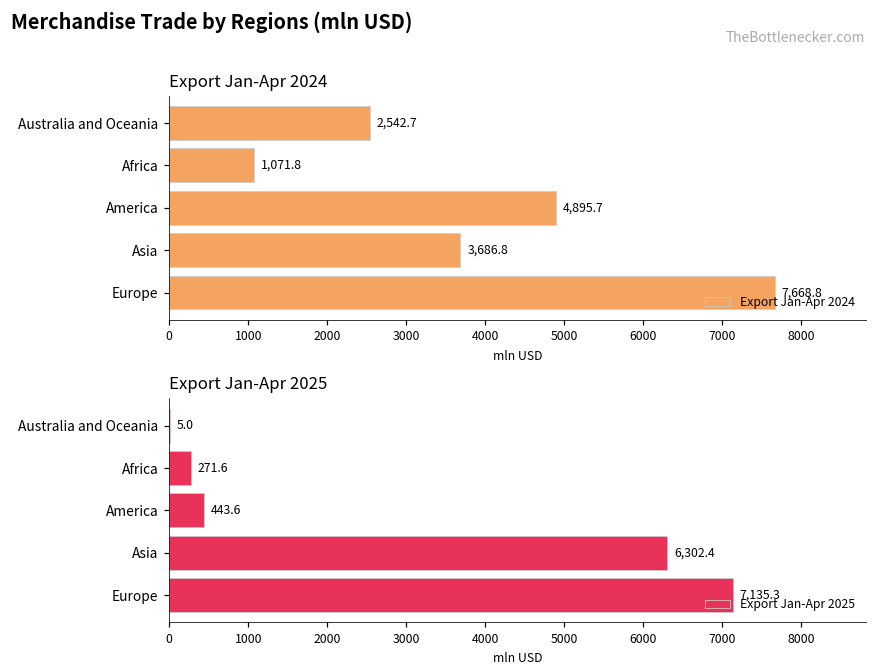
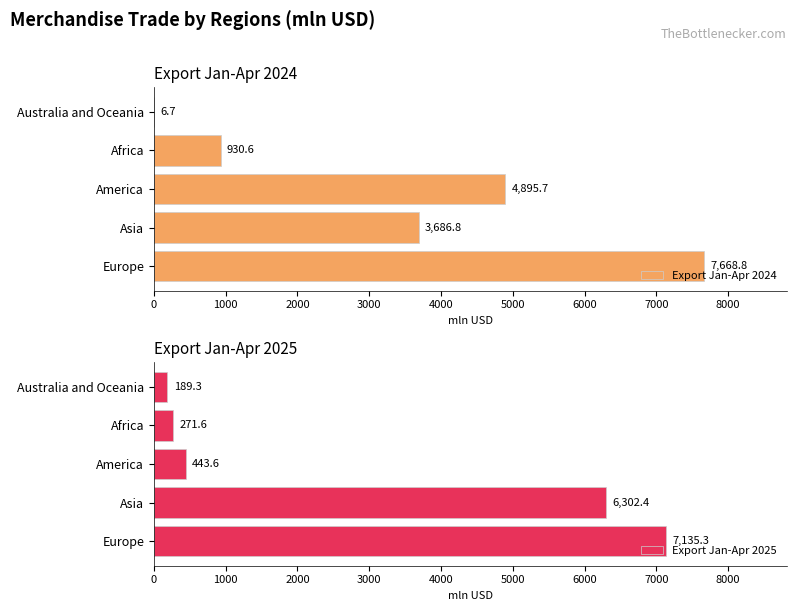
Export Jan-Apr 2024, Australia and Oceania: 2,542.7 -> 6.7
Export Jan-Apr 2024, Africa: 1,071.8 -> 930.6
Export Jan-Apr 2025, Australia and Oceania: 5.0 -> 189.3
